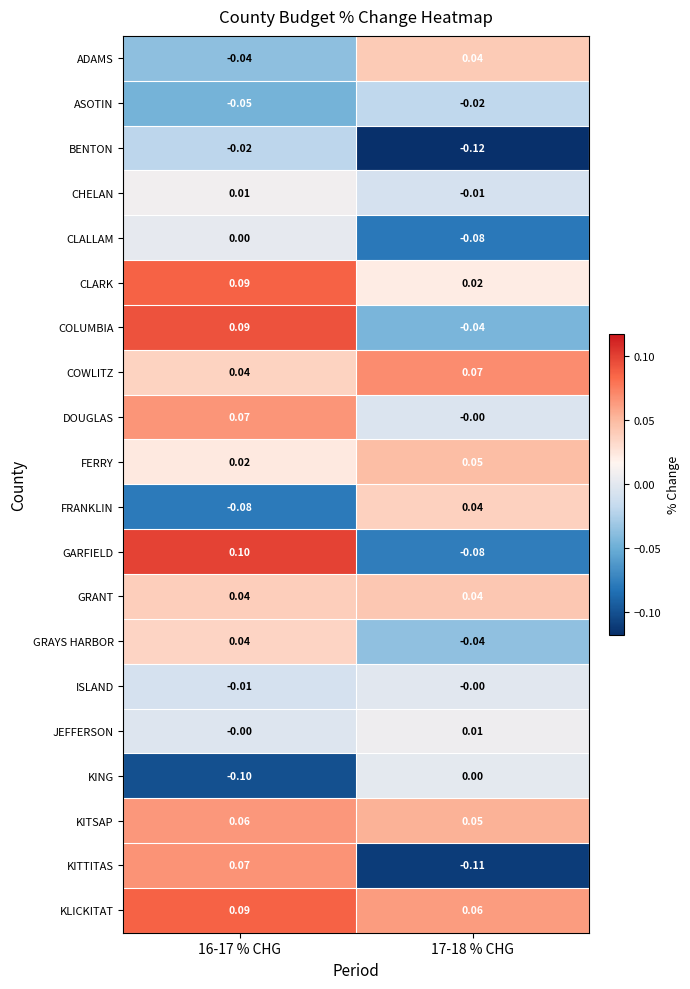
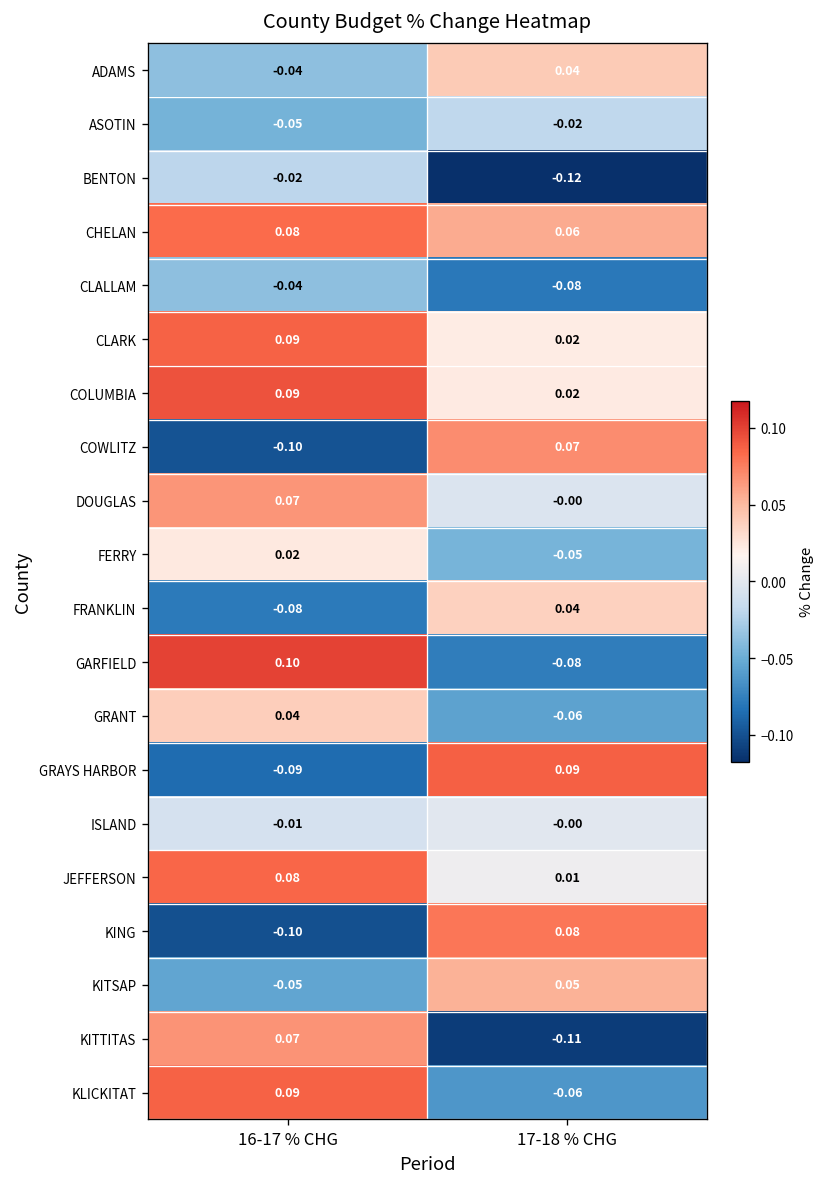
CHELAN, 16-17 % CHG: 0.01 -> 0.08
CHELAN, 17-18 % CHG: -0.01 -> 0.06
CLALLAM, 16-17 % CHG: 0.00 -> -0.04
COLUMBIA, 17-18 % CHG: -0.04 -> 0.02
COWLITZ, 16-17 % CHG: 0.04 -> -0.10
FERRY, 17-18 % CHG: 0.05 -> -0.05
GRANT, 17-18 % CHG: 0.04 -> -0.06
GRAYS HARBOR, 16-17 % CHG: 0.04 -> -0.09
GRAYS HARBOR, 17-18 % CHG: -0.04 -> 0.09
JEFFERSON, 16-17 % CHG: -0.00 -> 0.08
KING, 17-18 % CHG: 0.00 -> 0.08
KITSAP, 16-17 % CHG: 0.06 -> -0.05
KLICKITAT, 17-18 % CHG: 0.06 -> -0.06
